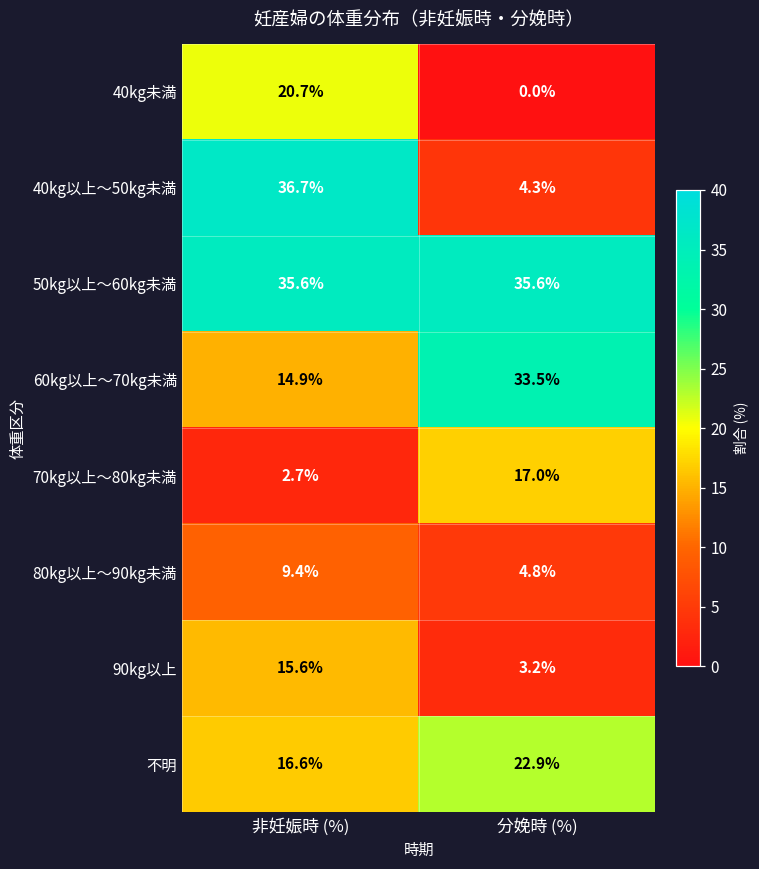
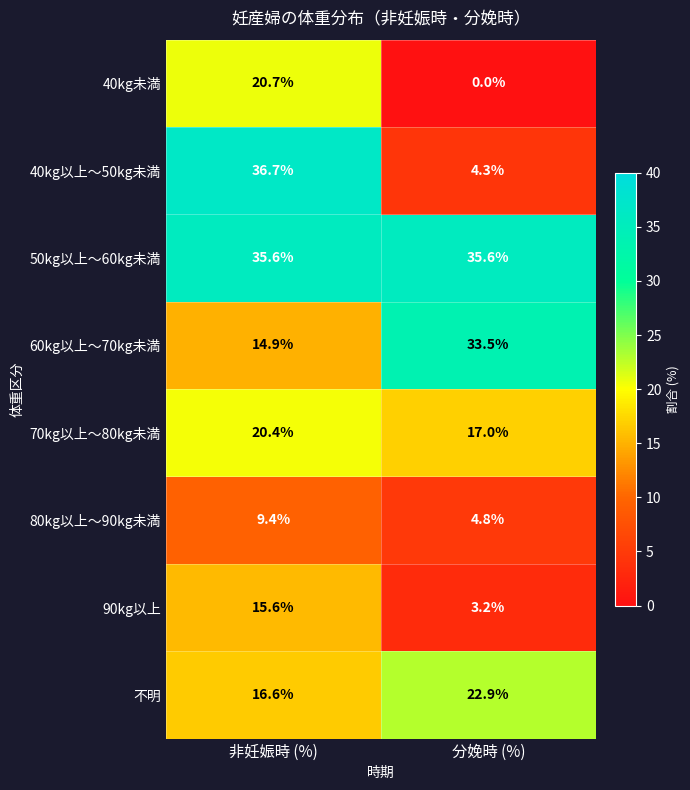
70kg以上～80kg未満, 非妊娠時 (%): 2.7% -> 20.4%
